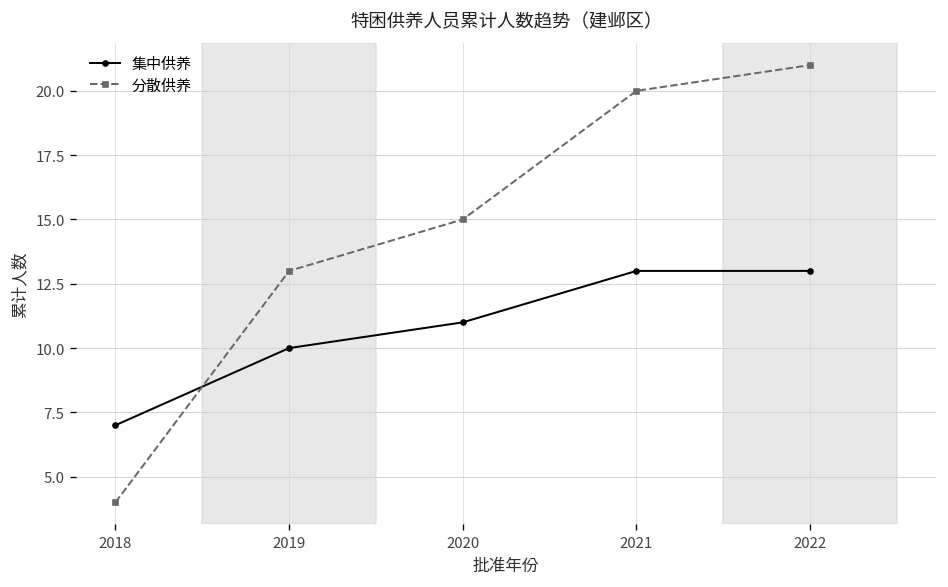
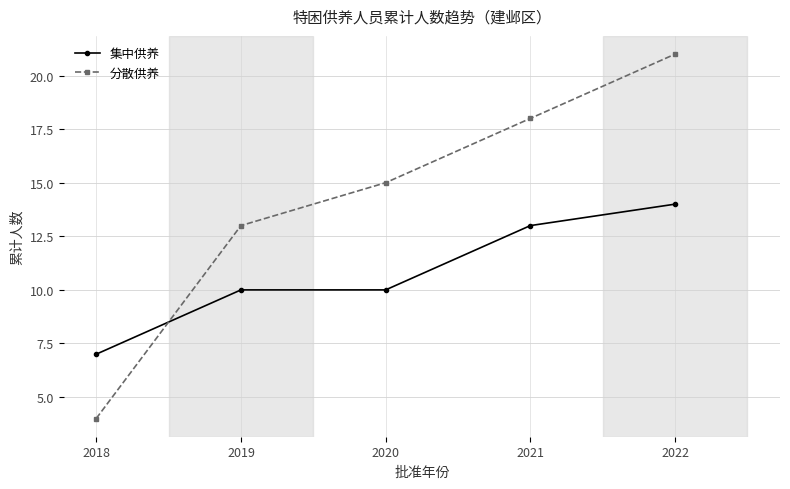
集中供养, 2020: 11 -> 10
分散供养, 2021: 20 -> 18
集中供养, 2022: 13 -> 14
